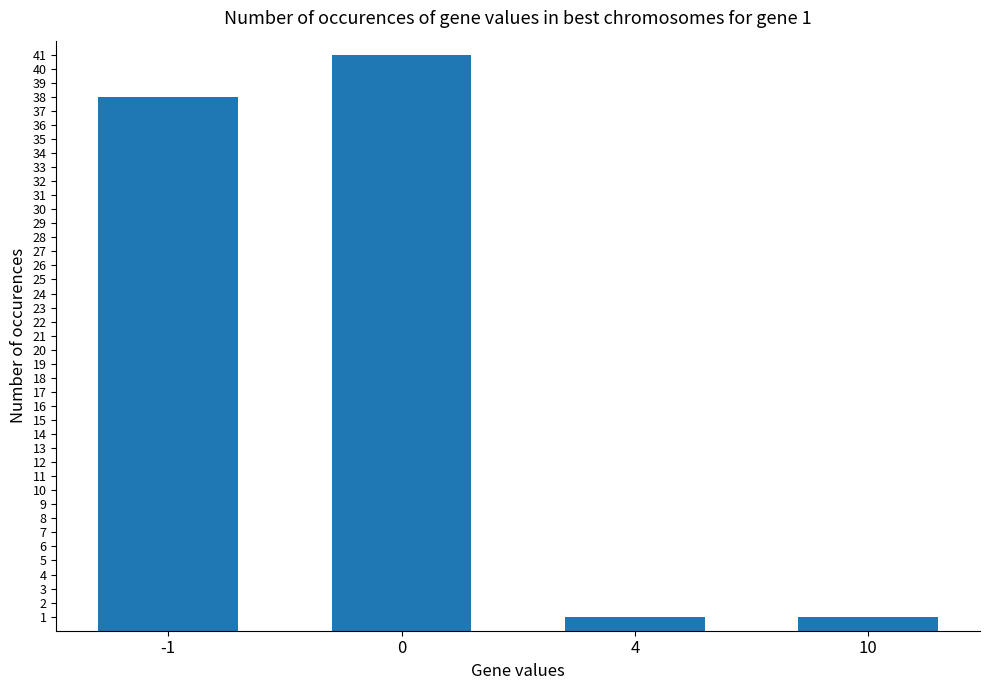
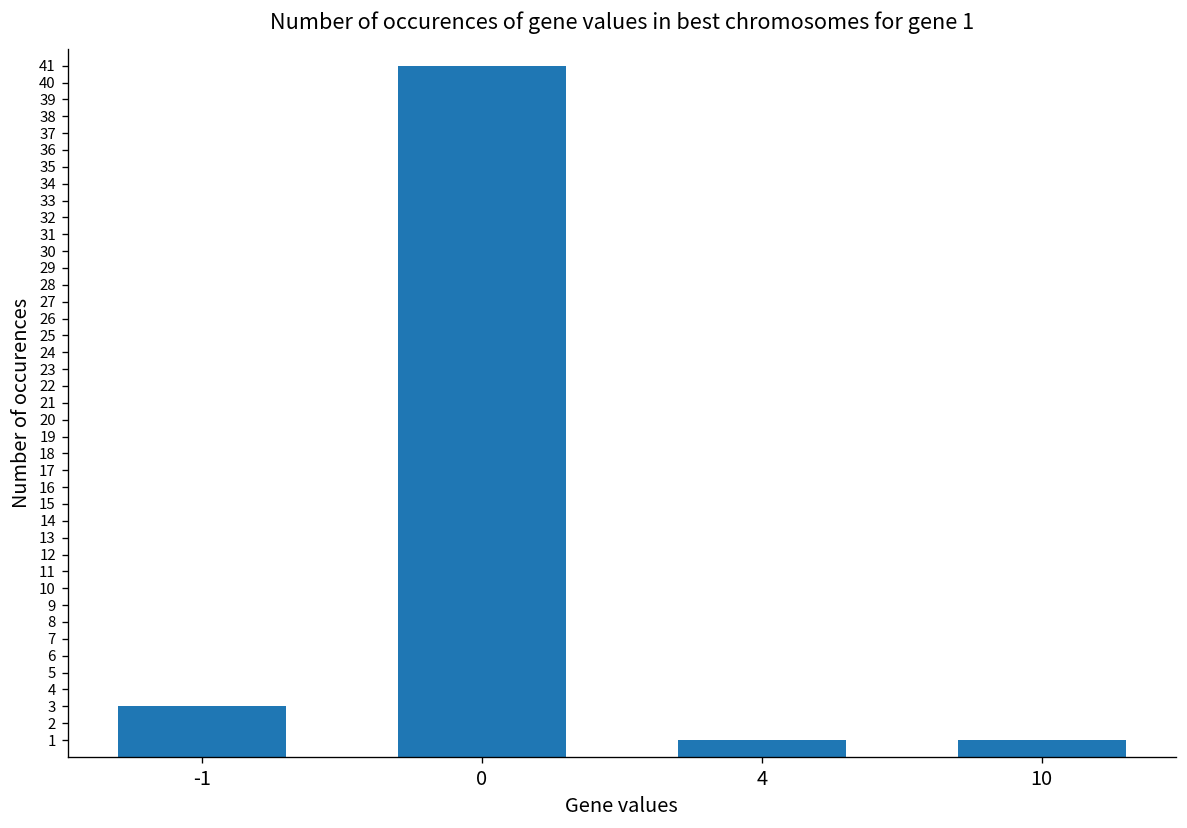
-1: 38 -> 3
